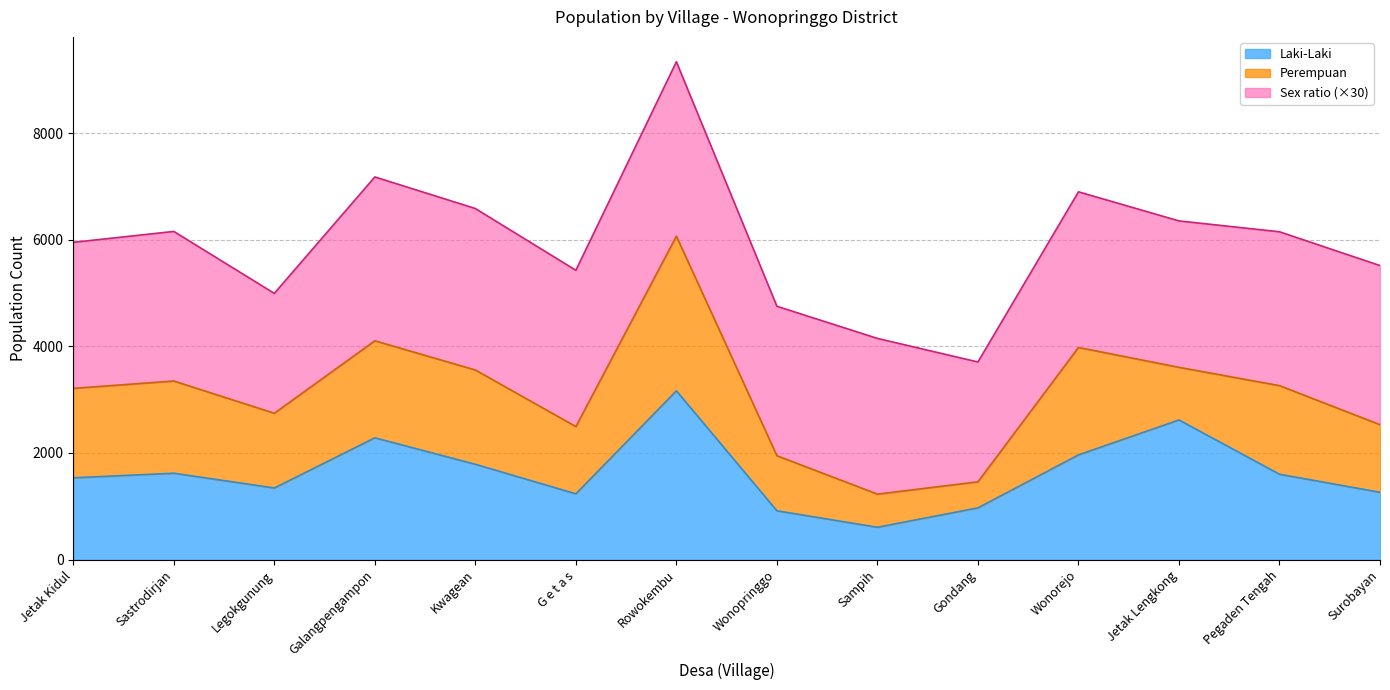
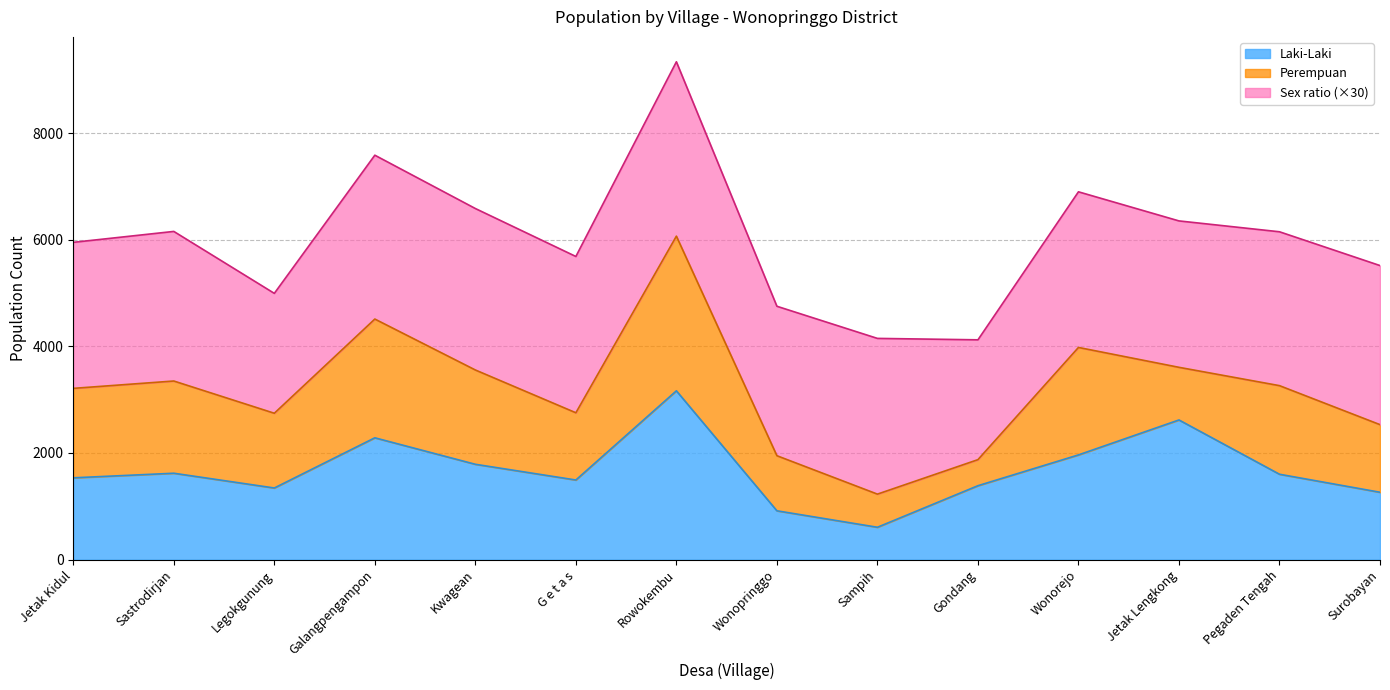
Perempuan, Galangpengampon: 1800 -> 2200
Laki-Laki, G e t a s: 1200 -> 1500
Laki-Laki, Gondang: 1000 -> 1400
